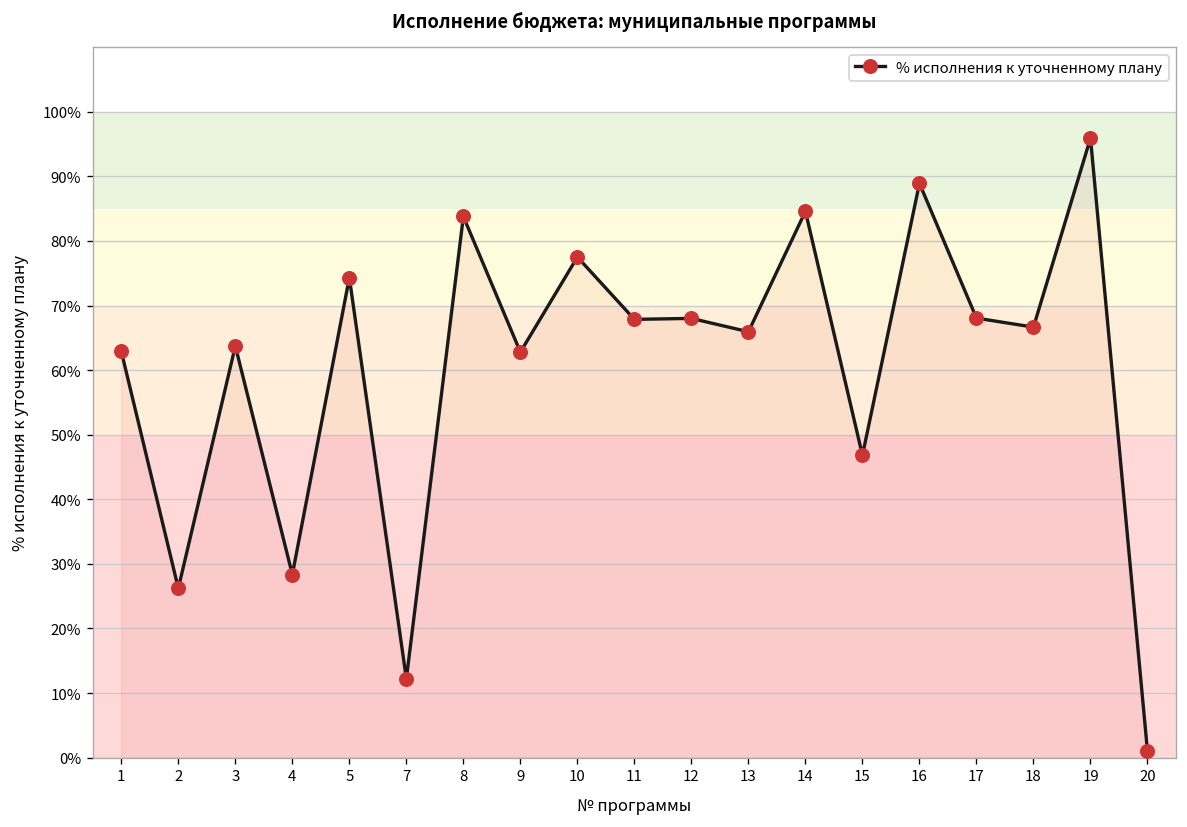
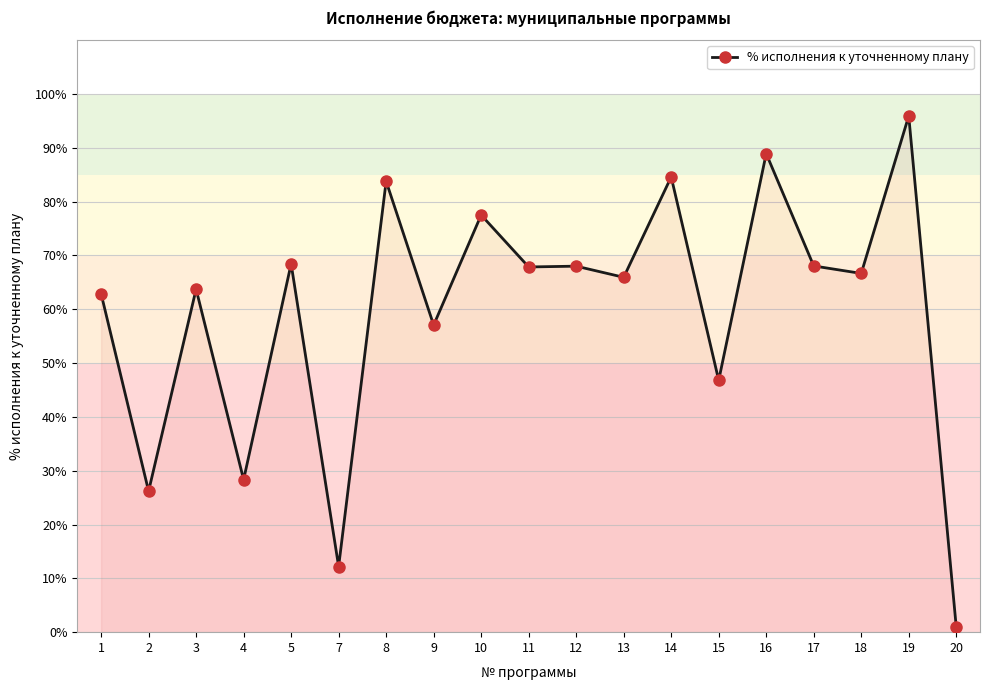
5: 74% -> 68%
9: 63% -> 57%
